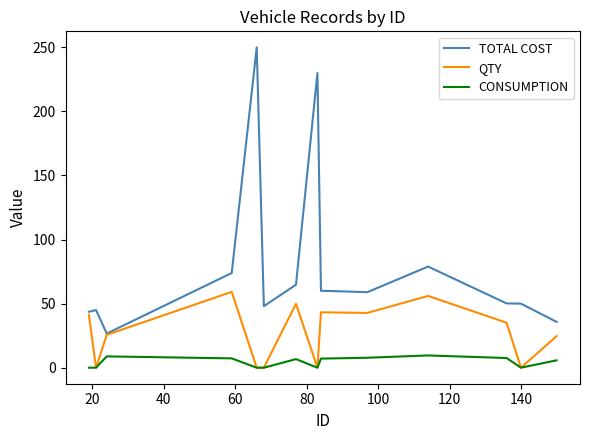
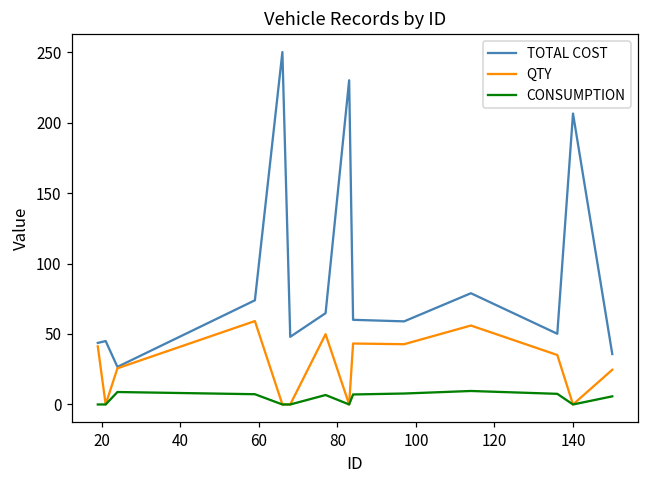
TOTAL COST, 140: 50 -> 206
